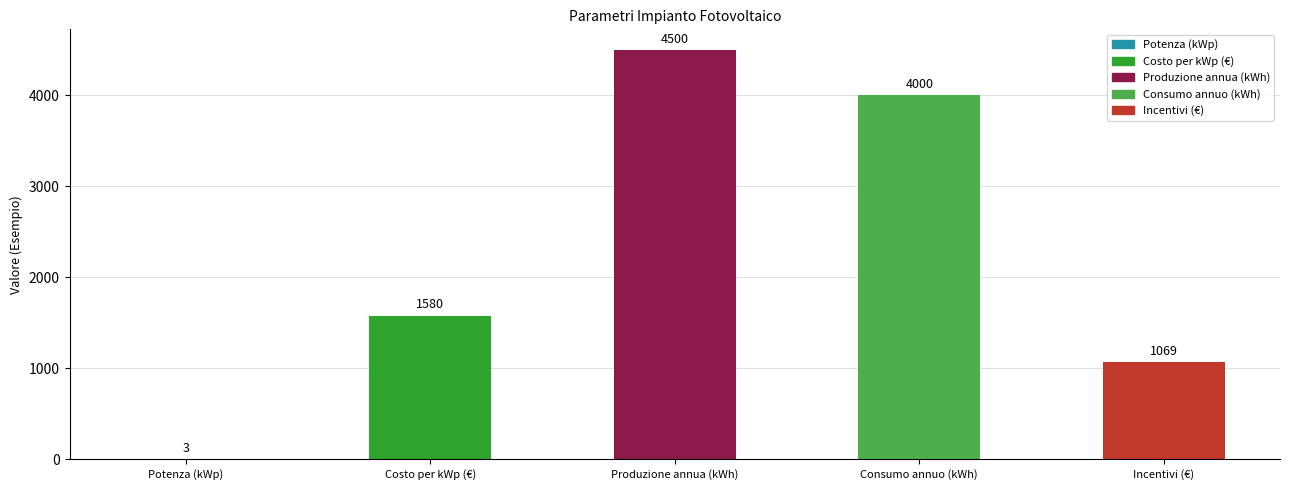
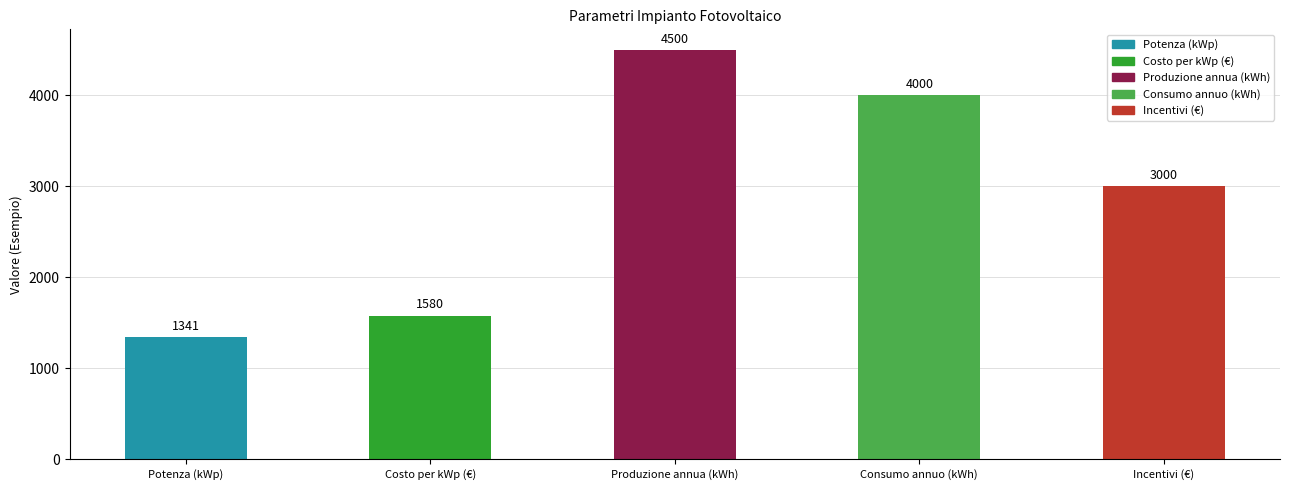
Potenza (kWp): 3 -> 1341
Incentivi (€): 1069 -> 3000
